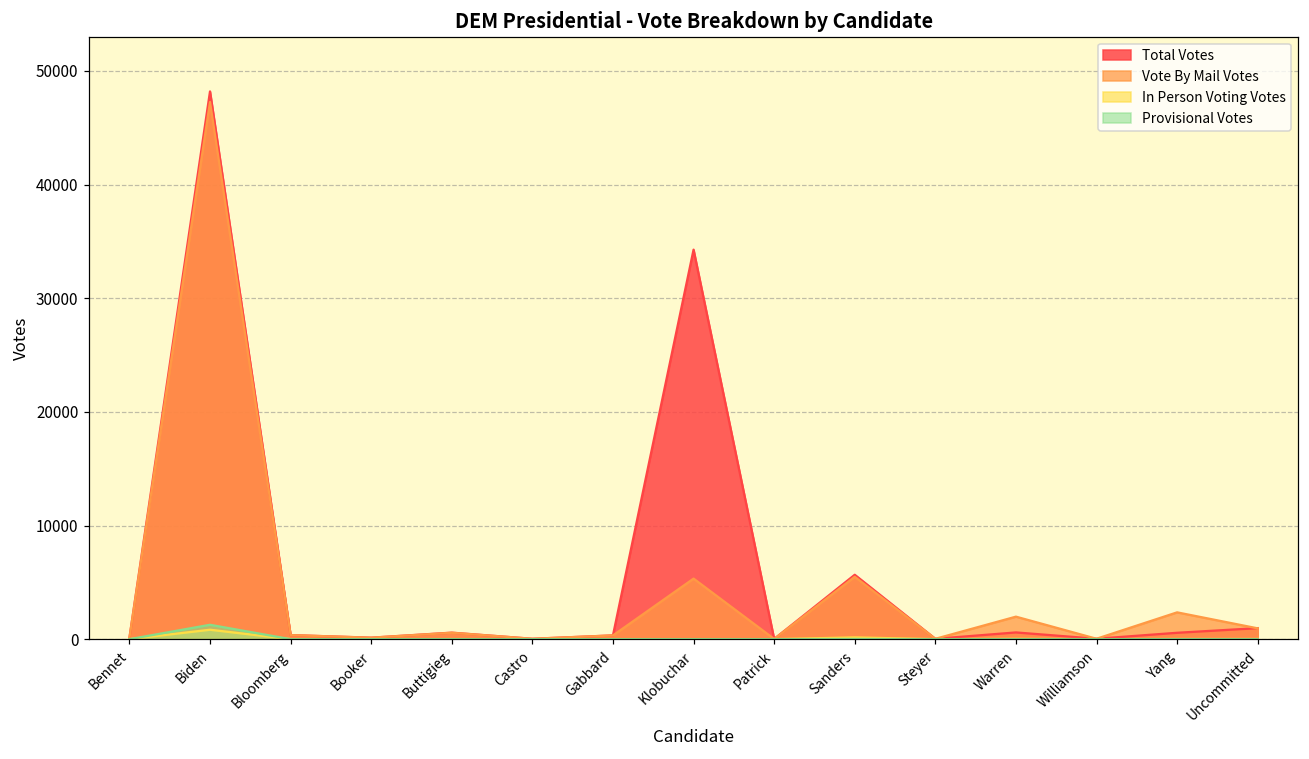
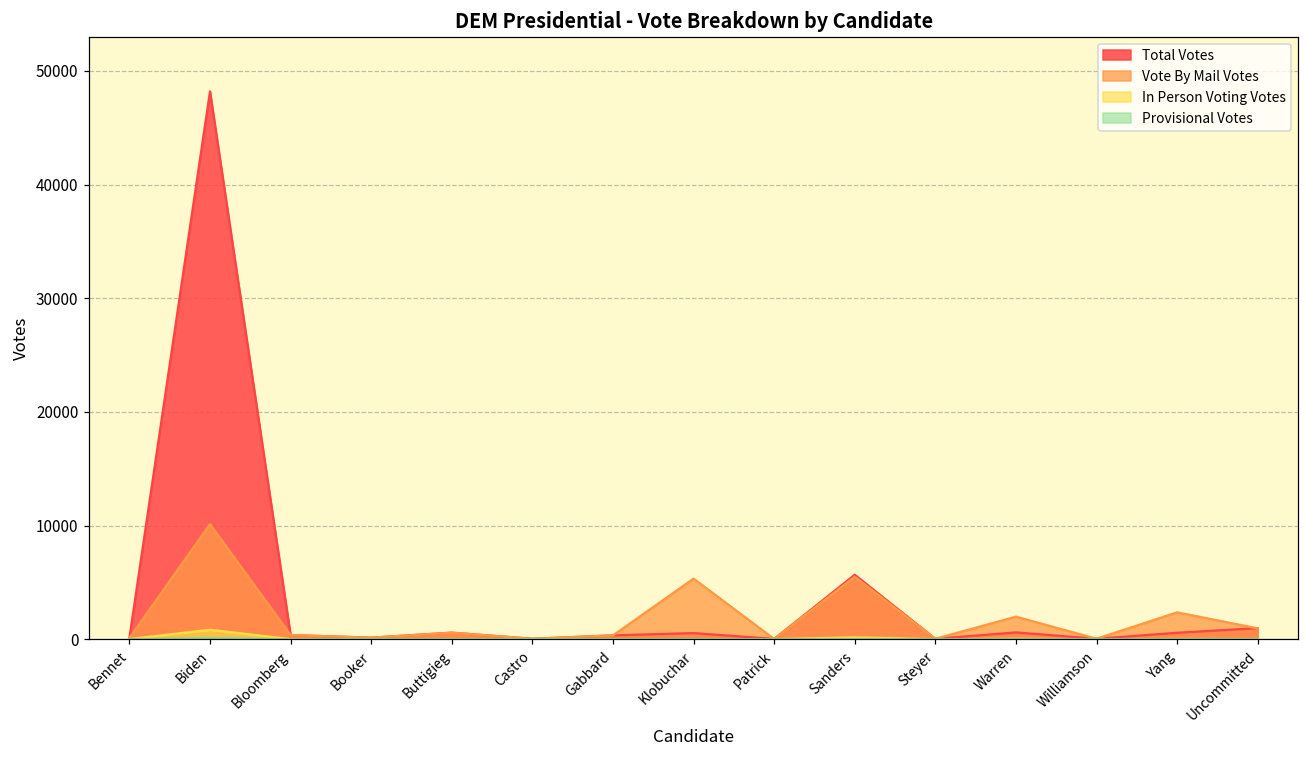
Vote By Mail Votes, Biden: 47300 -> 10100
Provisional Votes, Biden: 1300 -> 100
Total Votes, Klobuchar: 34300 -> 500
